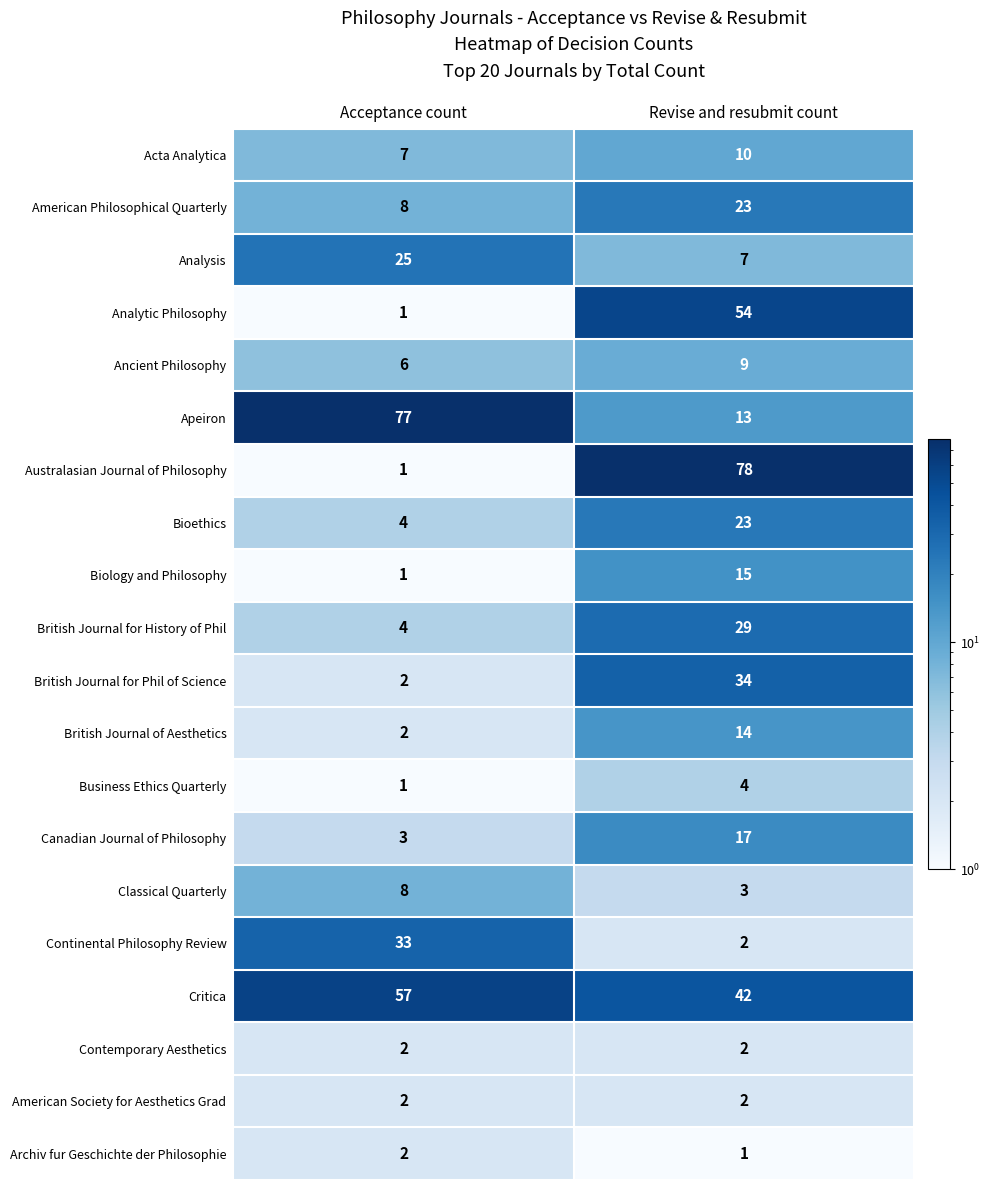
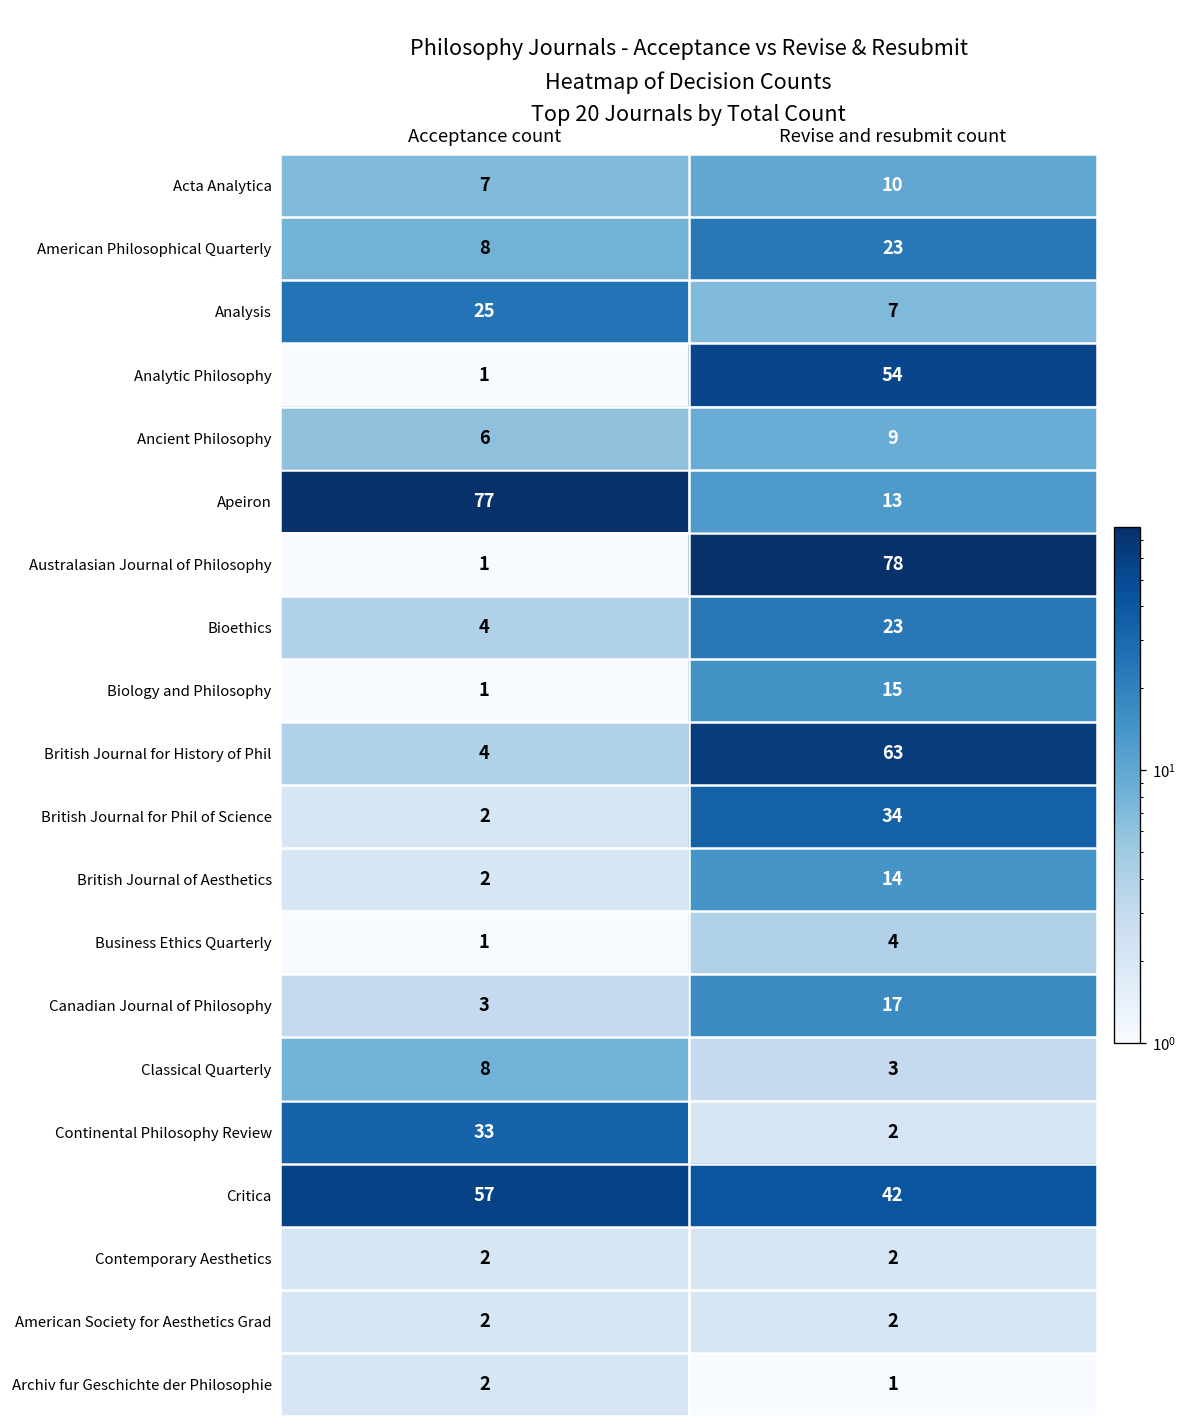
British Journal for History of Phil, Revise and resubmit count: 29 -> 63
